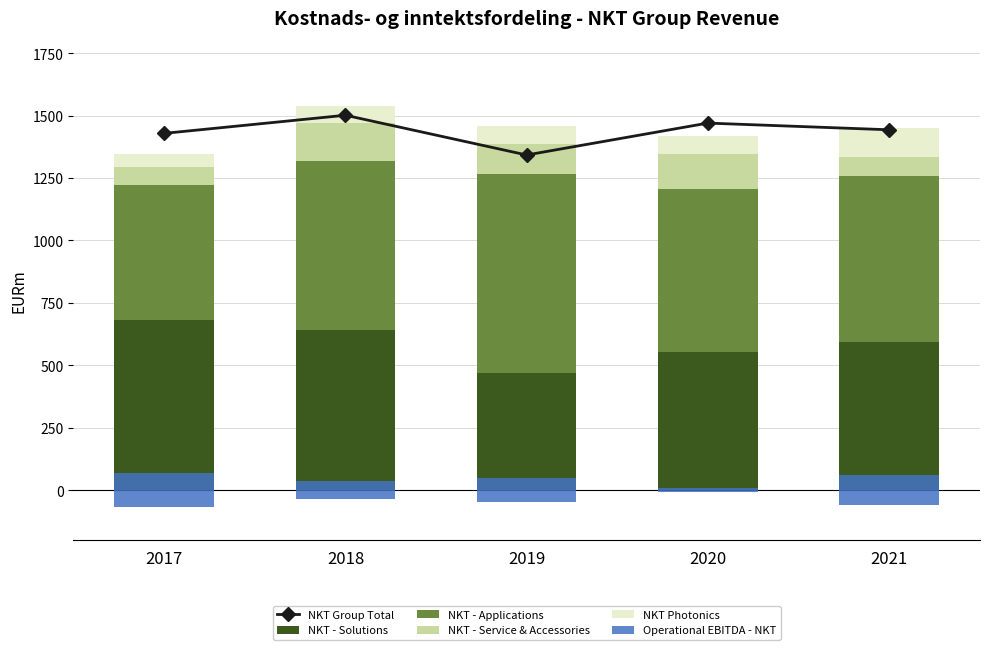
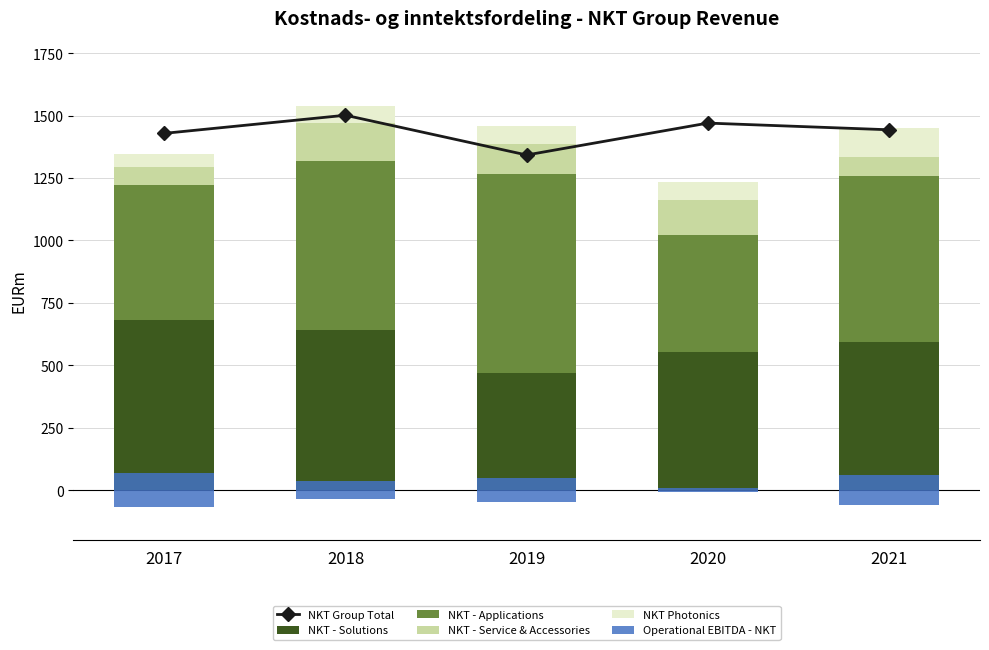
NKT - Applications, 2020: 650 -> 470
